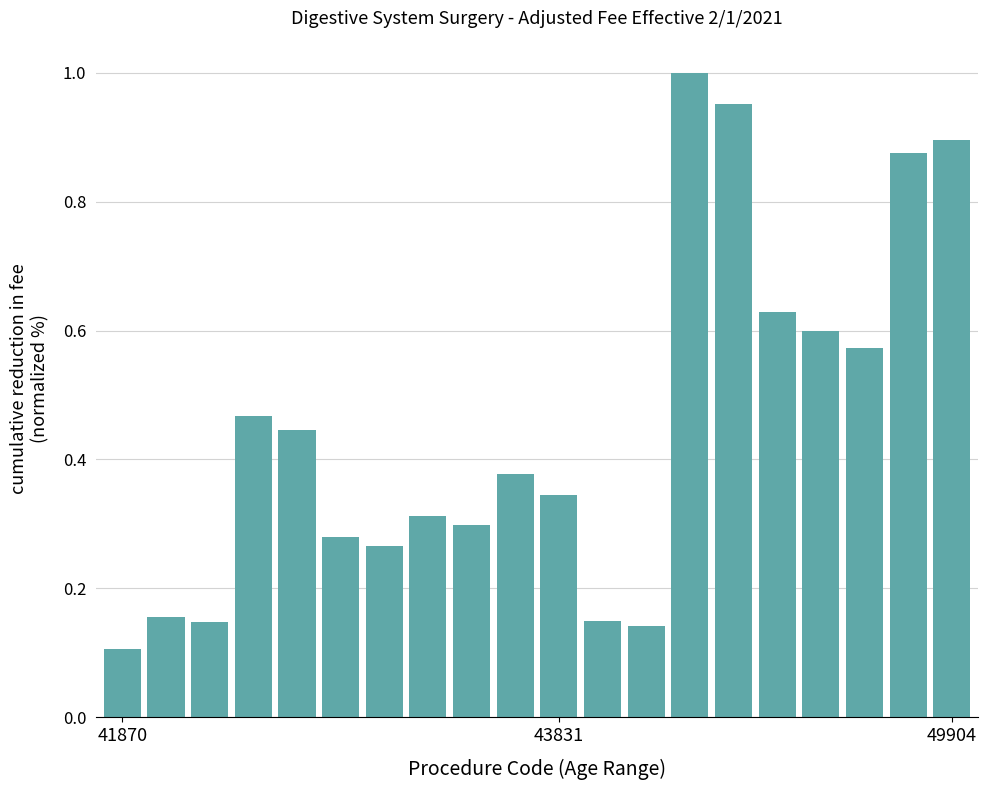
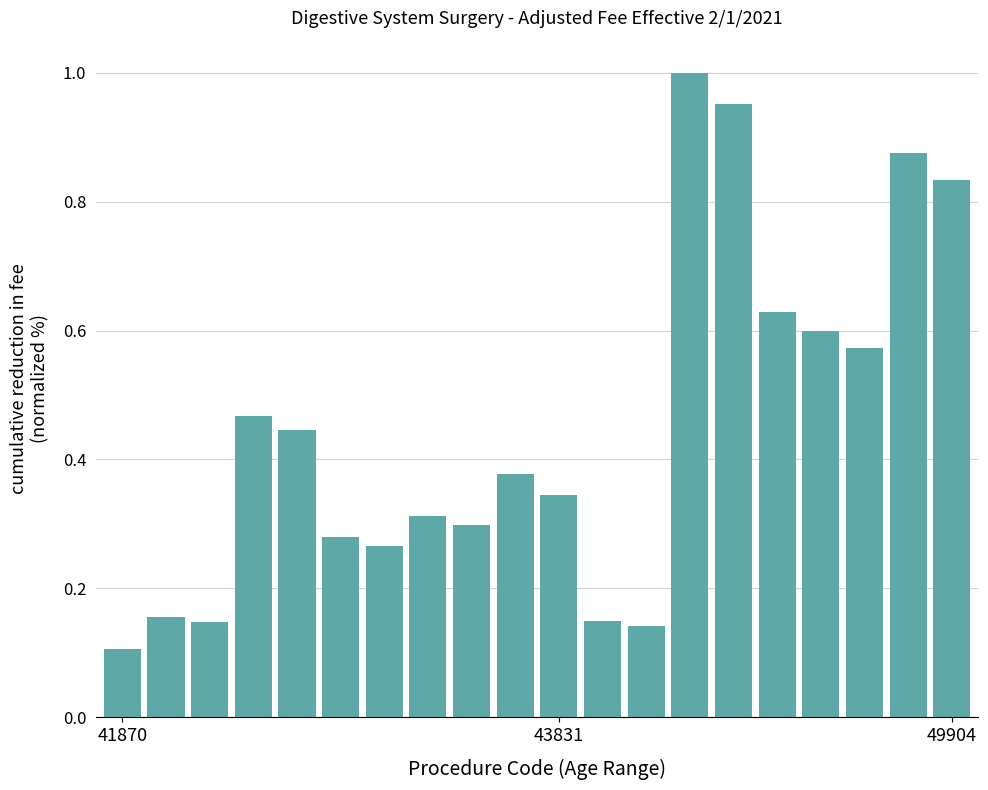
49904: 0.90 -> 0.83
